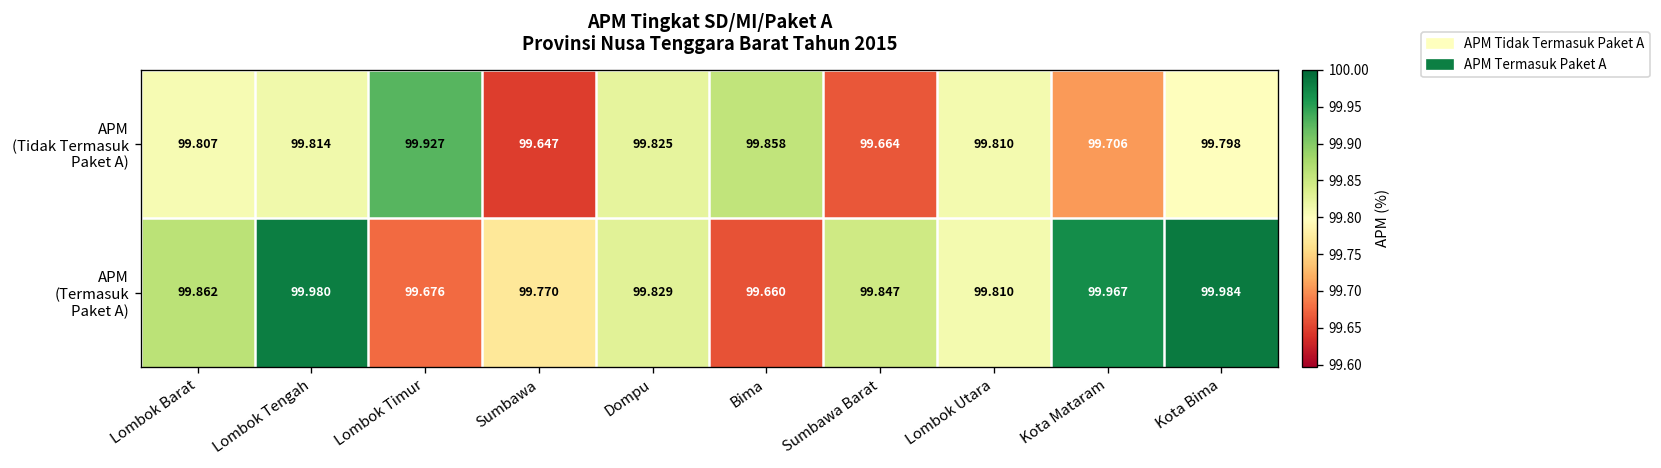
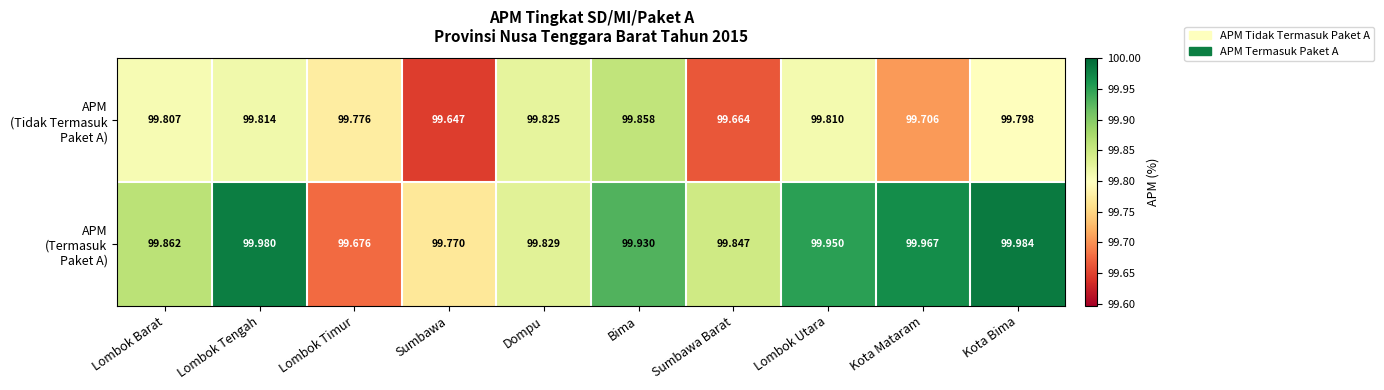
APM (Tidak Termasuk Paket A), Lombok Timur: 99.927 -> 99.776
APM (Termasuk Paket A), Bima: 99.660 -> 99.930
APM (Termasuk Paket A), Lombok Utara: 99.810 -> 99.950
